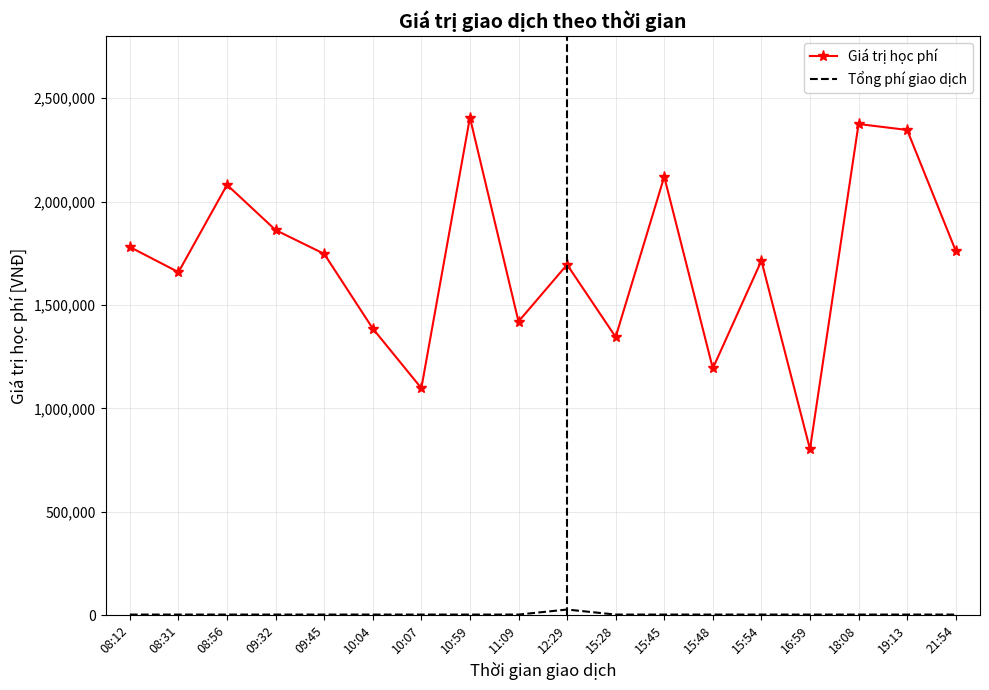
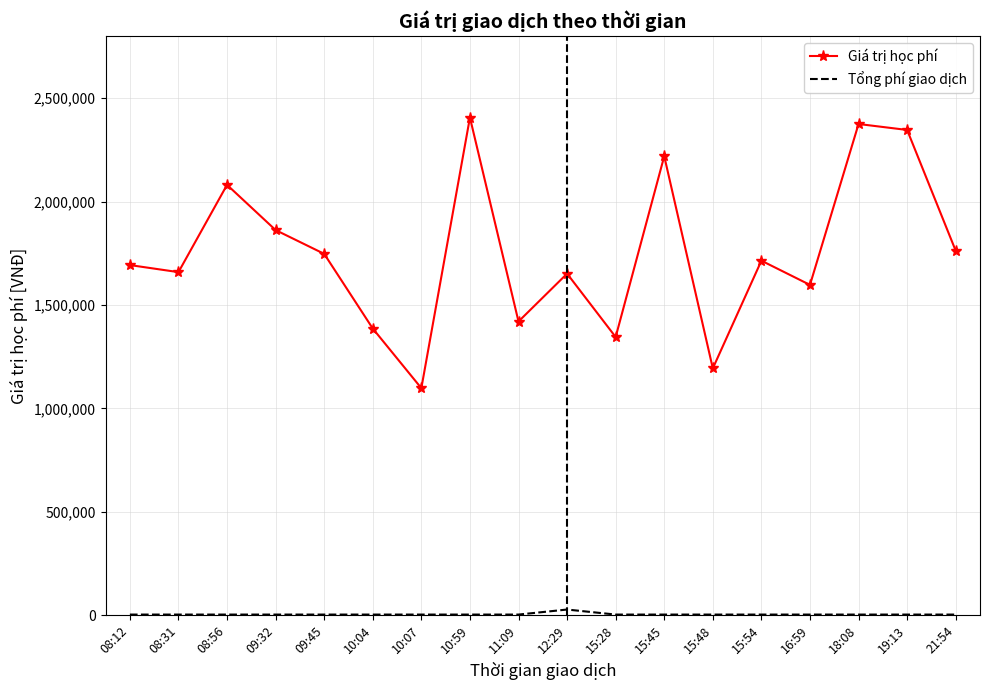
Giá trị học phí, 08:12: 1,780,000 -> 1,690,000
Giá trị học phí, 12:29: 1,700,000 -> 1,650,000
Giá trị học phí, 15:45: 2,120,000 -> 2,220,000
Giá trị học phí, 16:59: 800,000 -> 1,600,000
